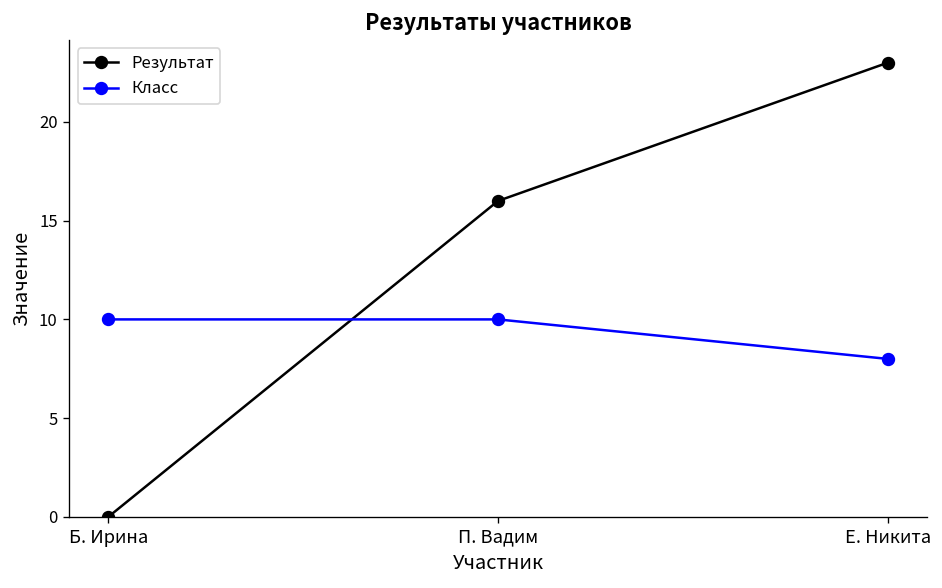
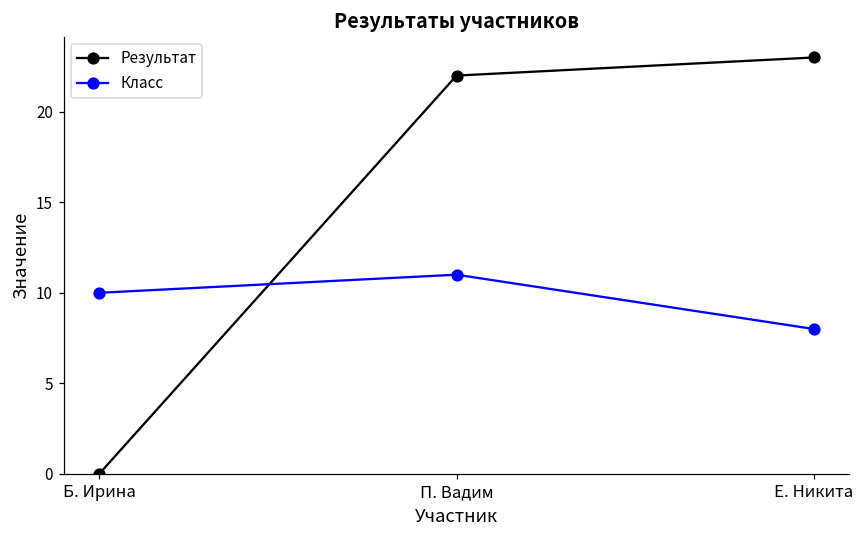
Результат, П. Вадим: 16 -> 22
Класс, П. Вадим: 10 -> 11
